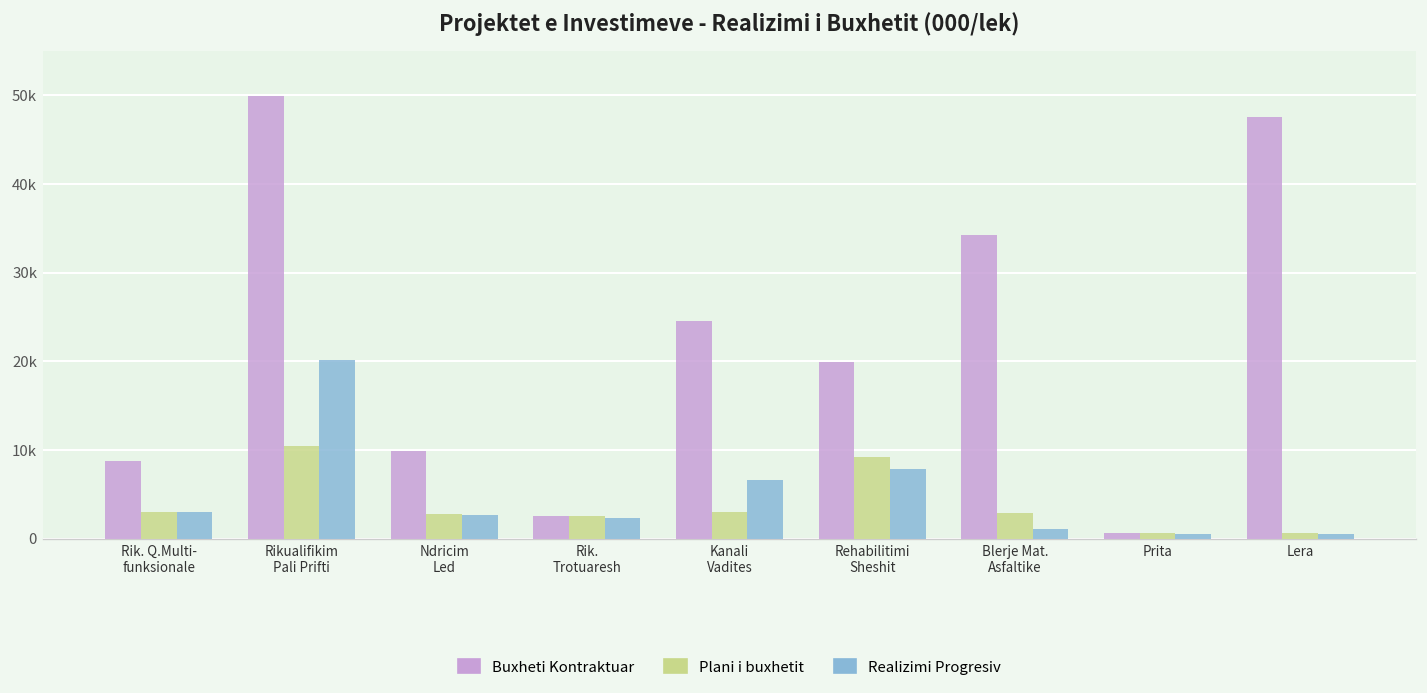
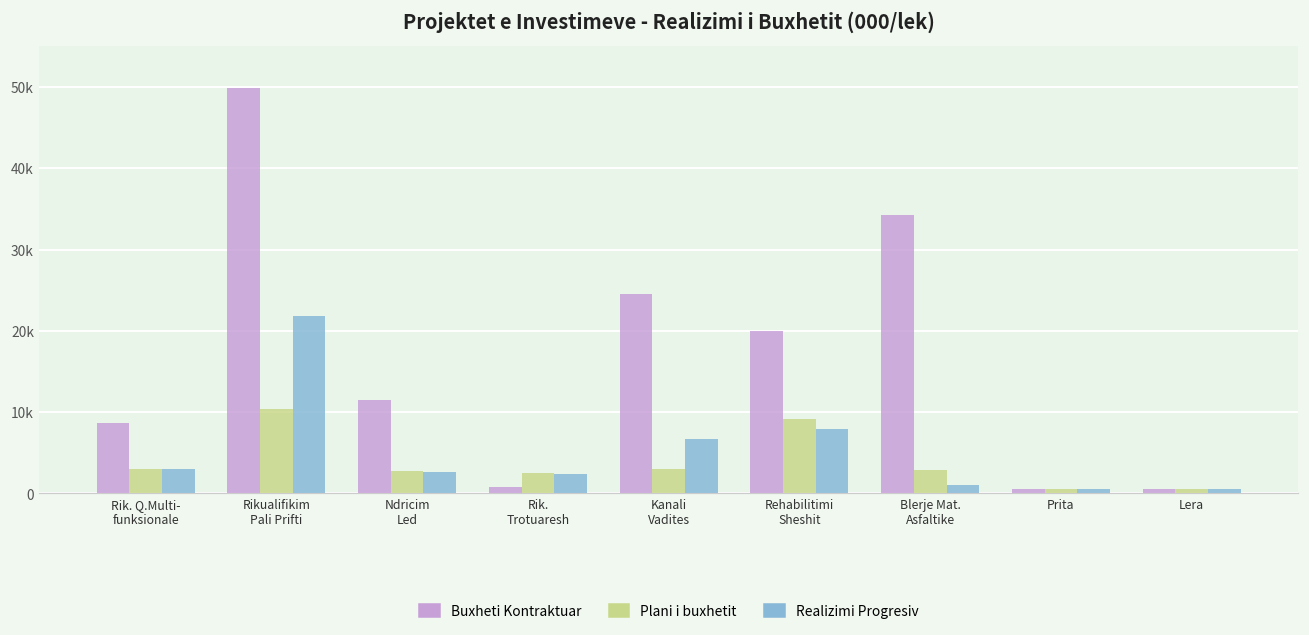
Realizimi Progresiv, Rikualifikim Pali Prifti: 20000 -> 22000
Buxheti Kontraktuar, Ndricim Led: 10000 -> 12000
Buxheti Kontraktuar, Rik. Trotuaresh: 3000 -> 1000
Buxheti Kontraktuar, Lera: 48000 -> 1000
